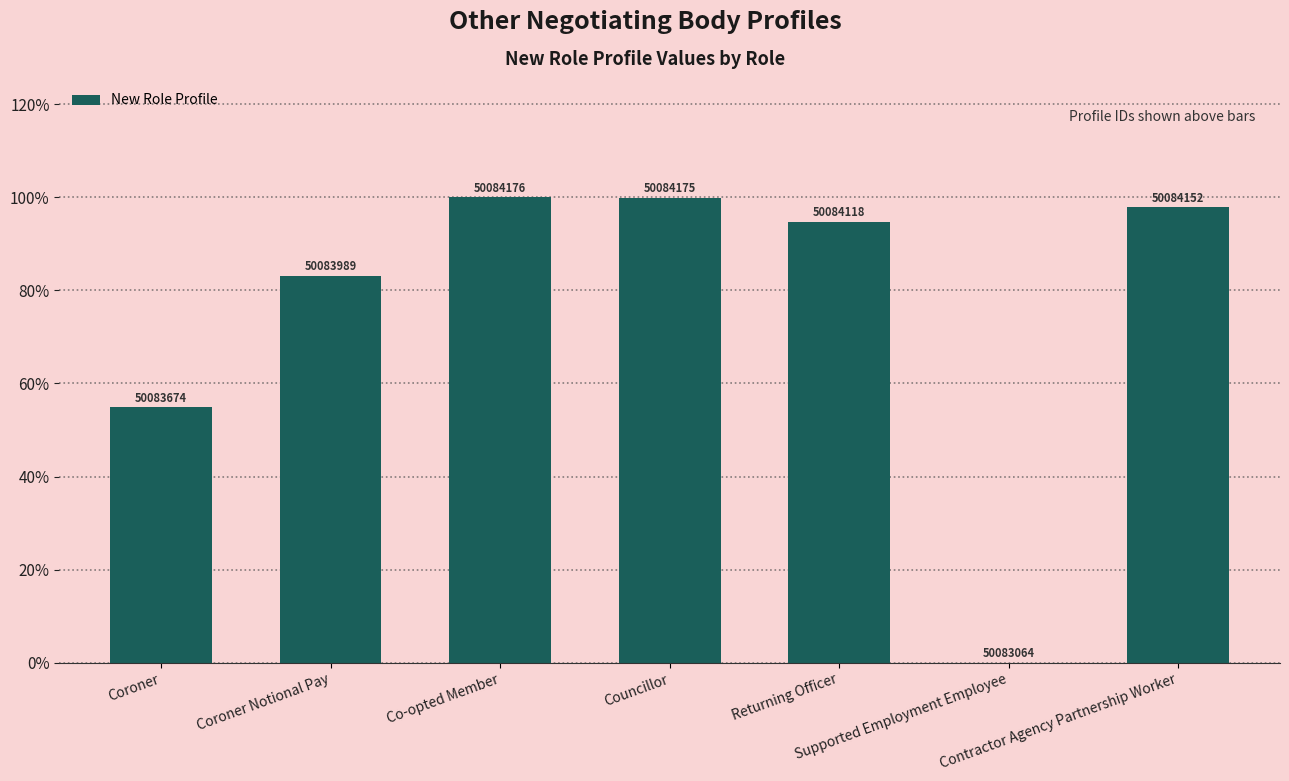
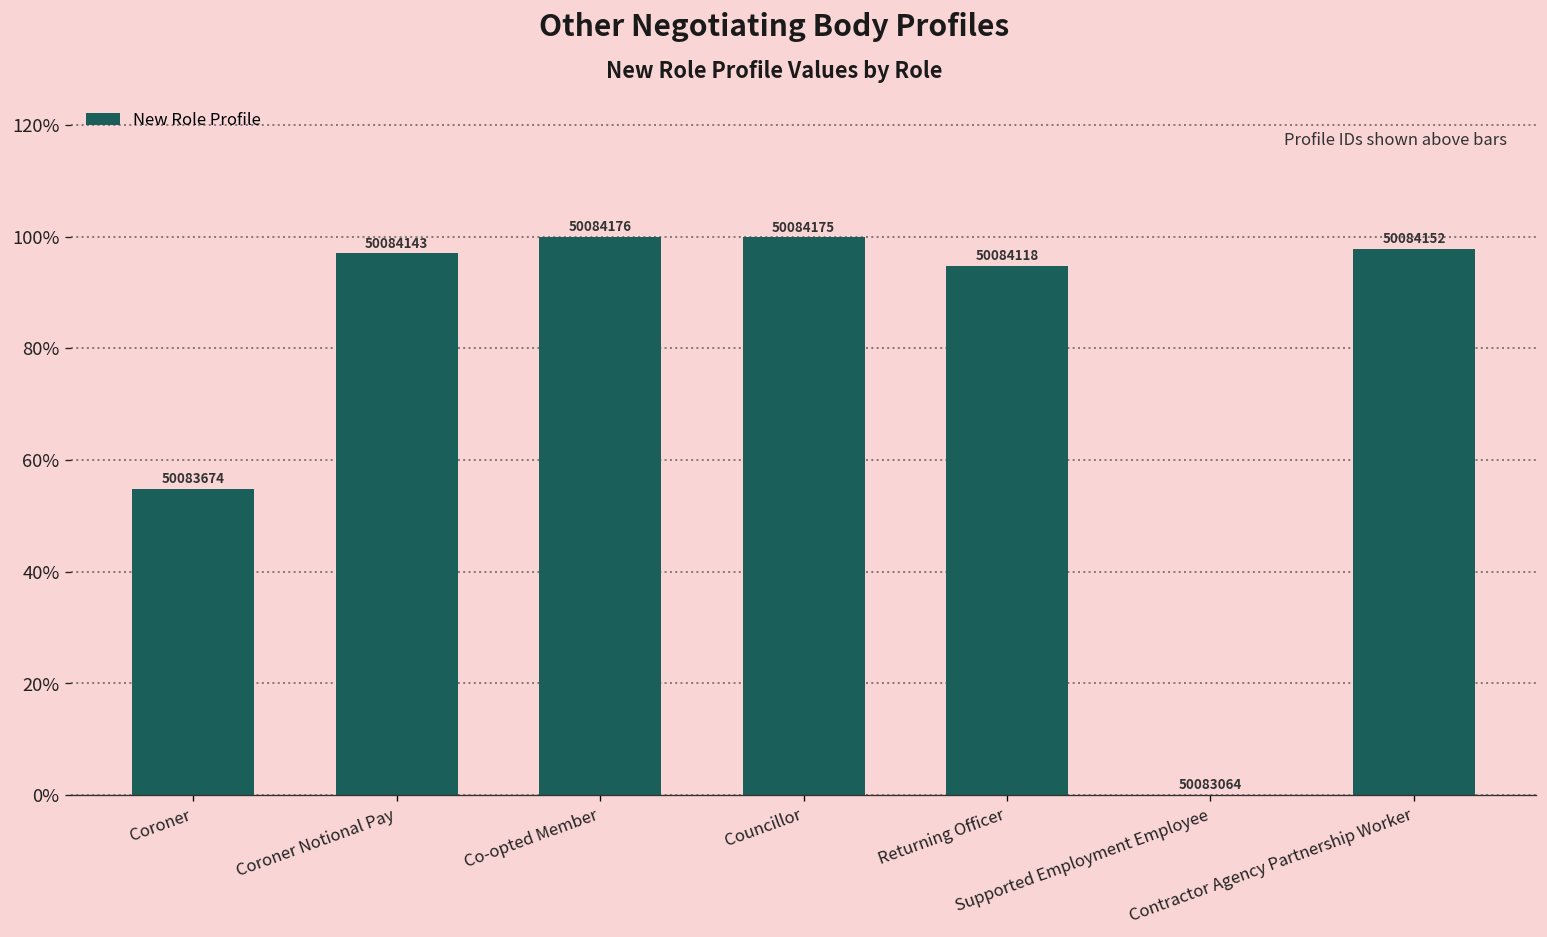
Coroner Notional Pay: 50083989 -> 50084143
